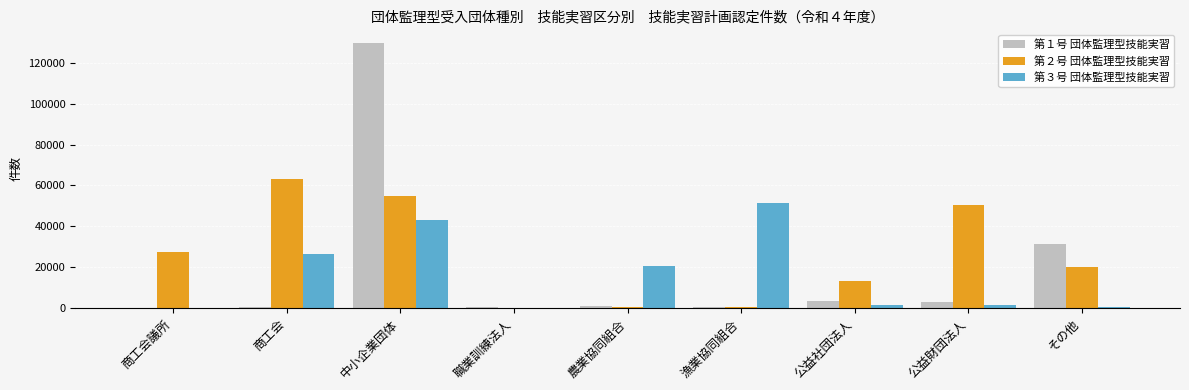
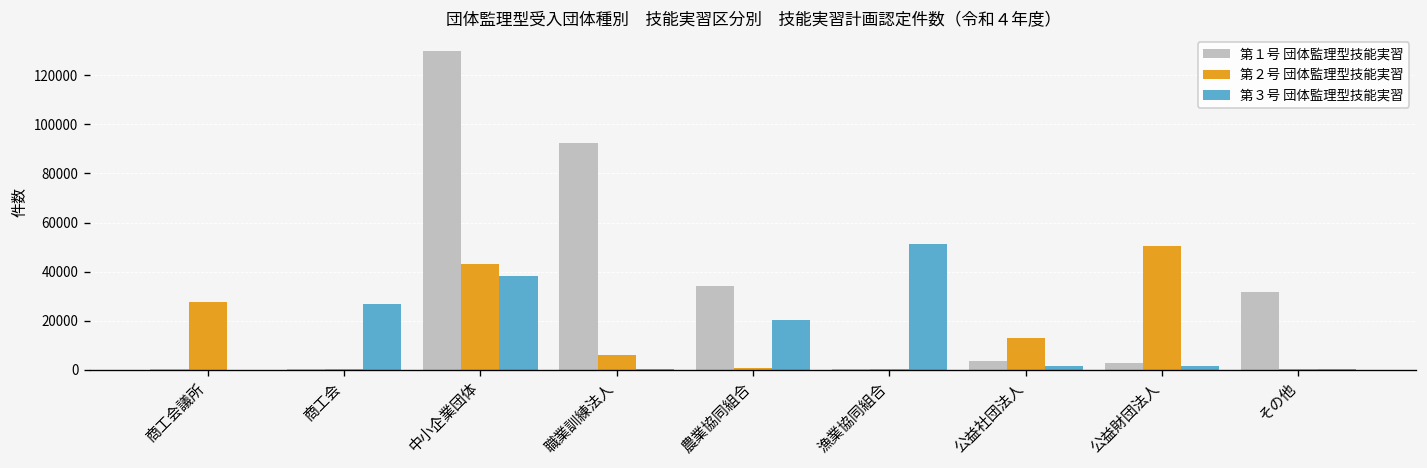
第２号 団体監理型技能実習, 商工会: 63000 -> 0
第２号 団体監理型技能実習, 中小企業団体: 55000 -> 43000
第３号 団体監理型技能実習, 中小企業団体: 43000 -> 38000
第１号 団体監理型技能実習, 職業訓練法人: 0 -> 92000
第２号 団体監理型技能実習, 職業訓練法人: 0 -> 6000
第１号 団体監理型技能実習, 農業協同組合: 1000 -> 34000
第２号 団体監理型技能実習, その他: 20000 -> 0
